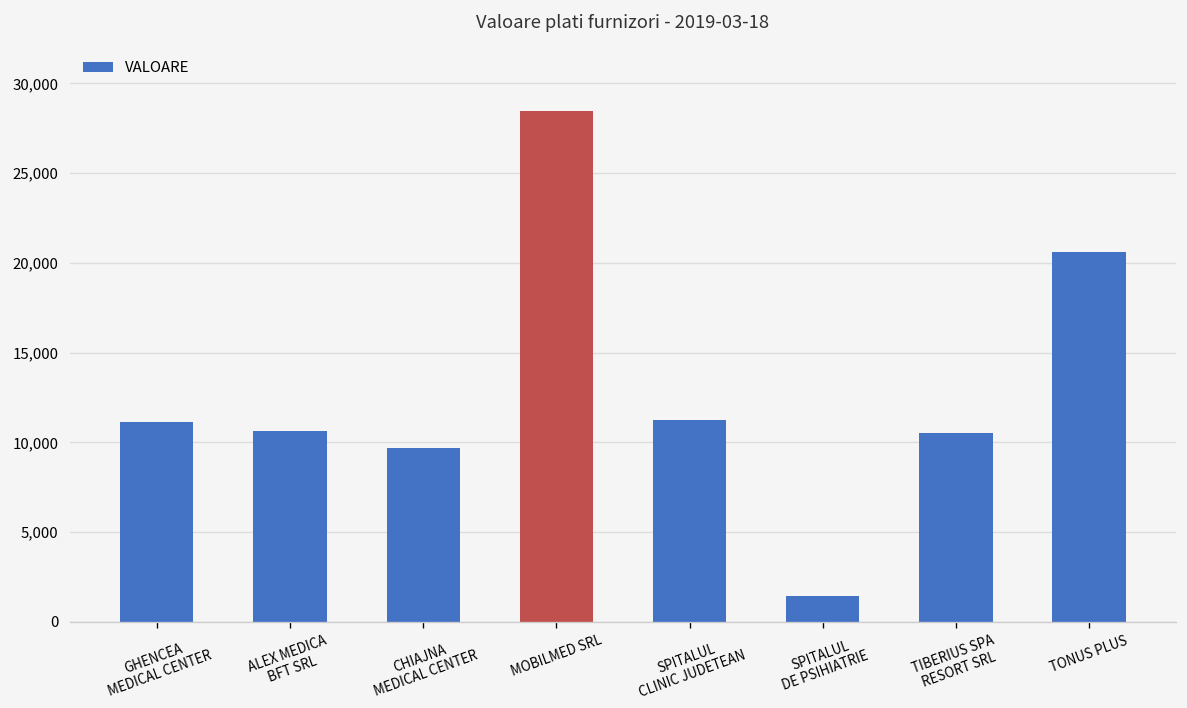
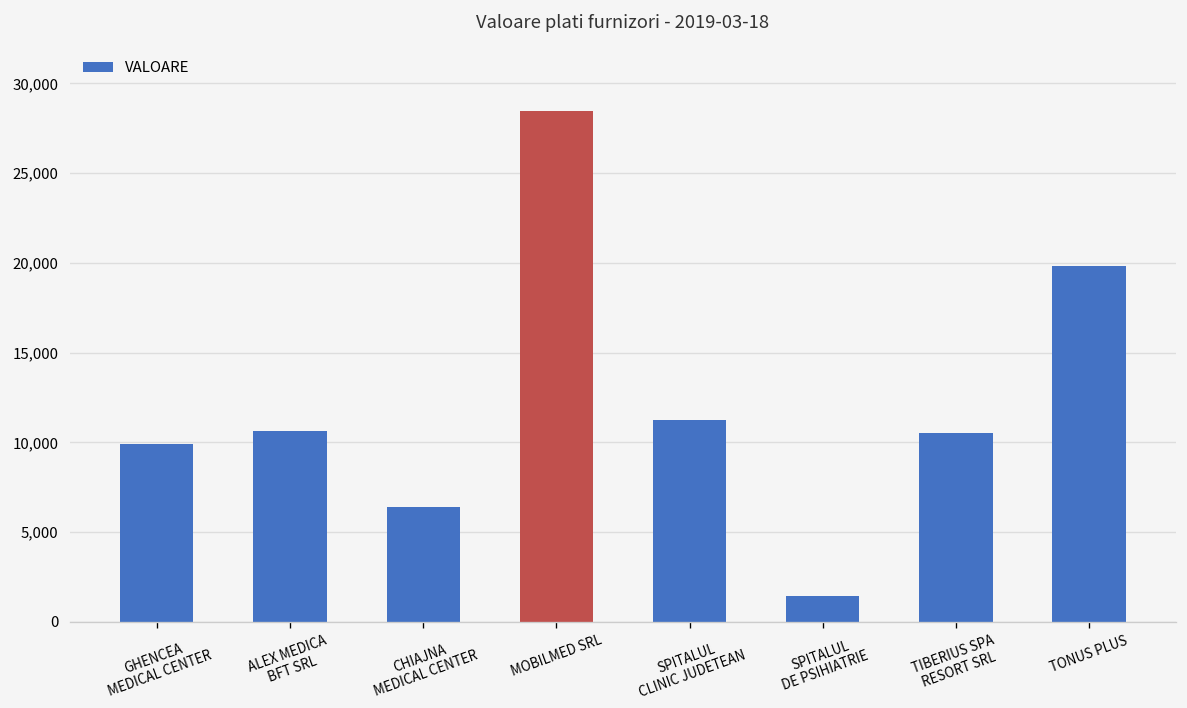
GHENCEA MEDICAL CENTER: 11,100 -> 9,900
CHIAJNA MEDICAL CENTER: 9,700 -> 6,400
TONUS PLUS: 20,600 -> 19,800
